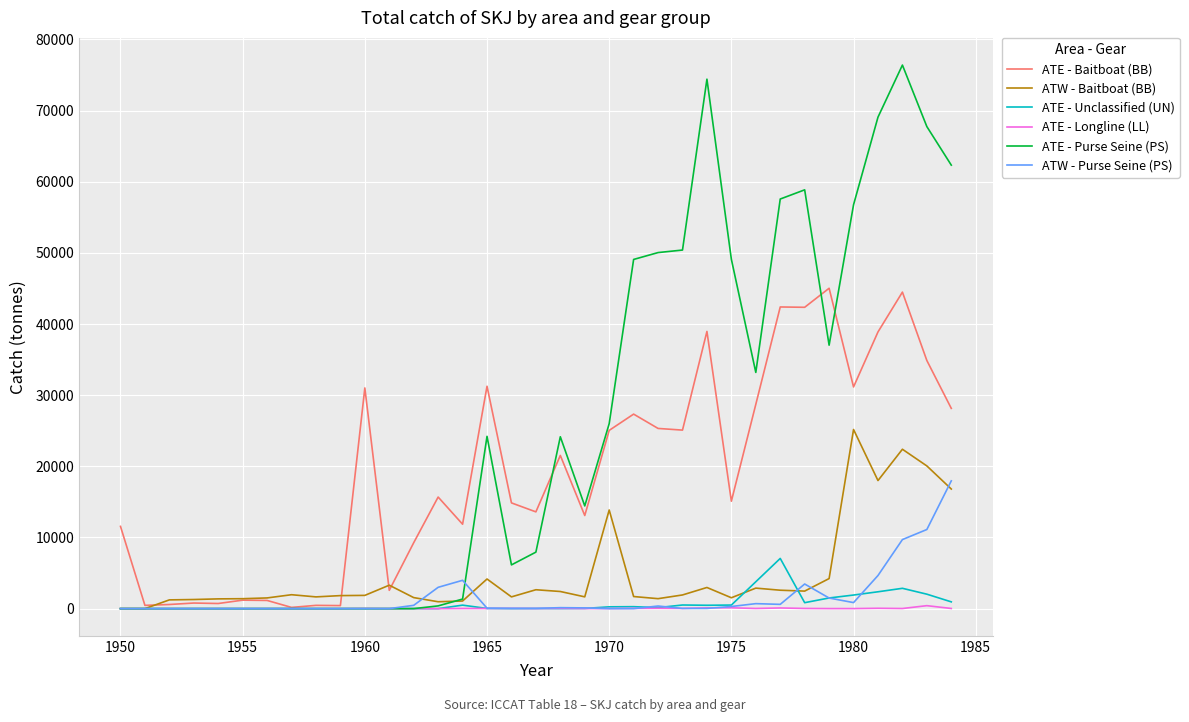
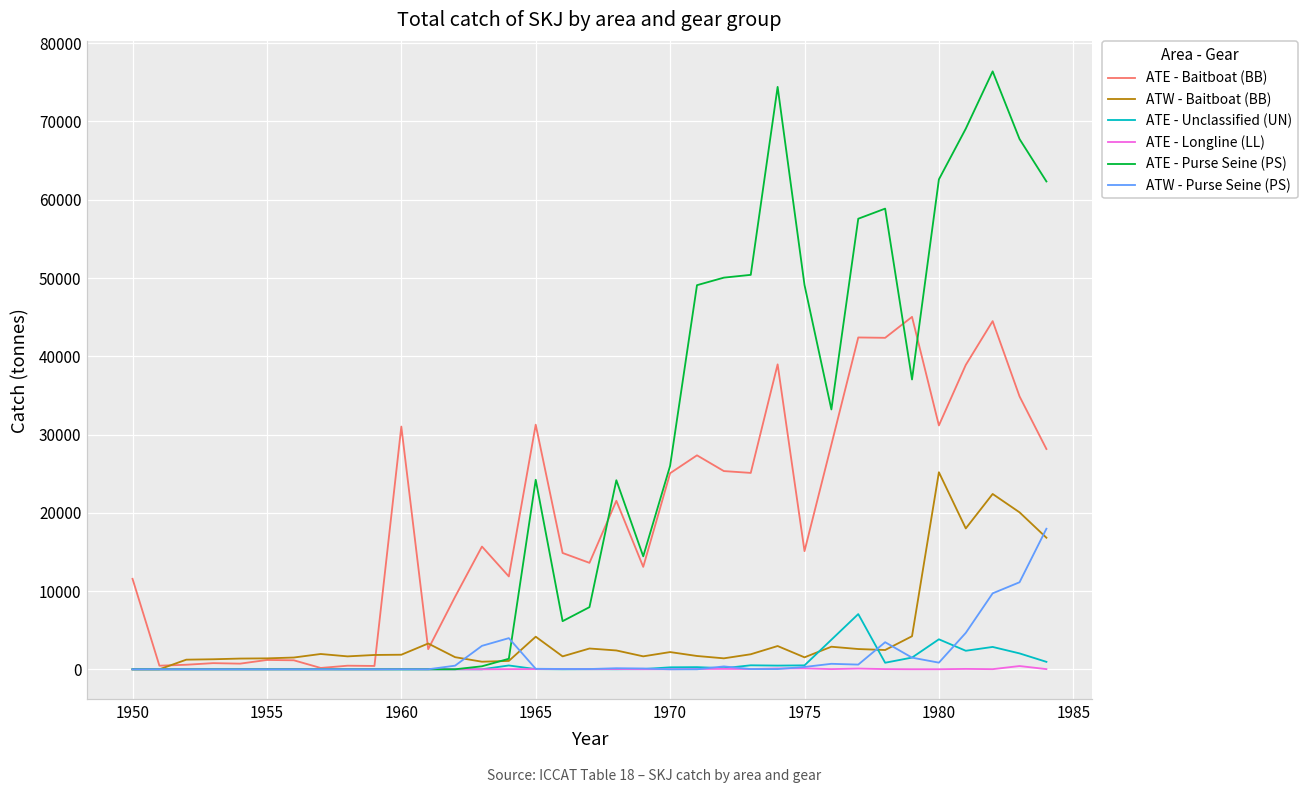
ATW - Baitboat (BB), 1970: 14000 -> 2000
ATE - Unclassified (UN), 1980: 2000 -> 4000
ATE - Purse Seine (PS), 1980: 57000 -> 63000
